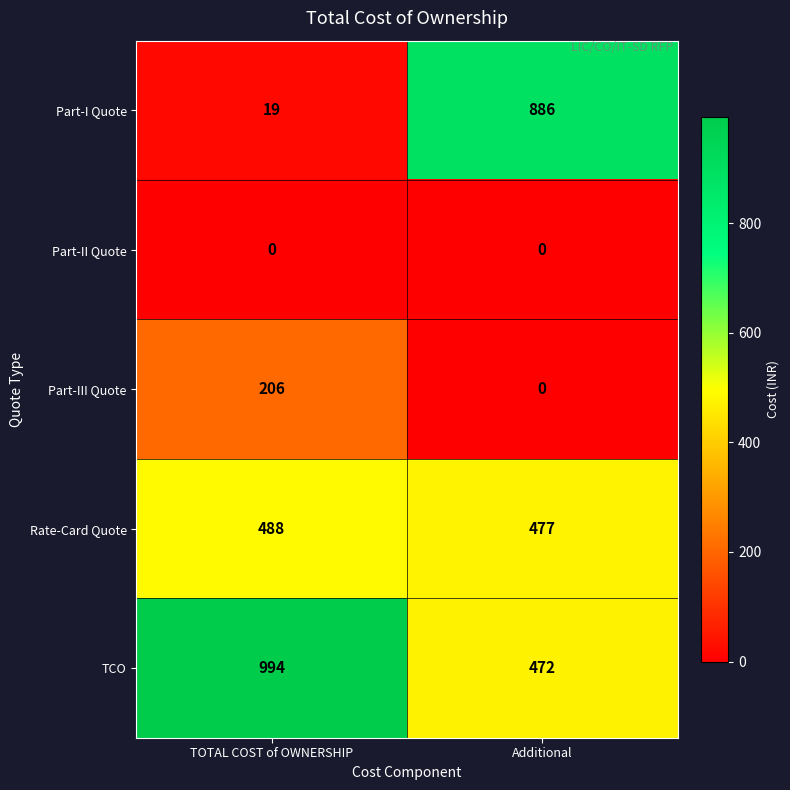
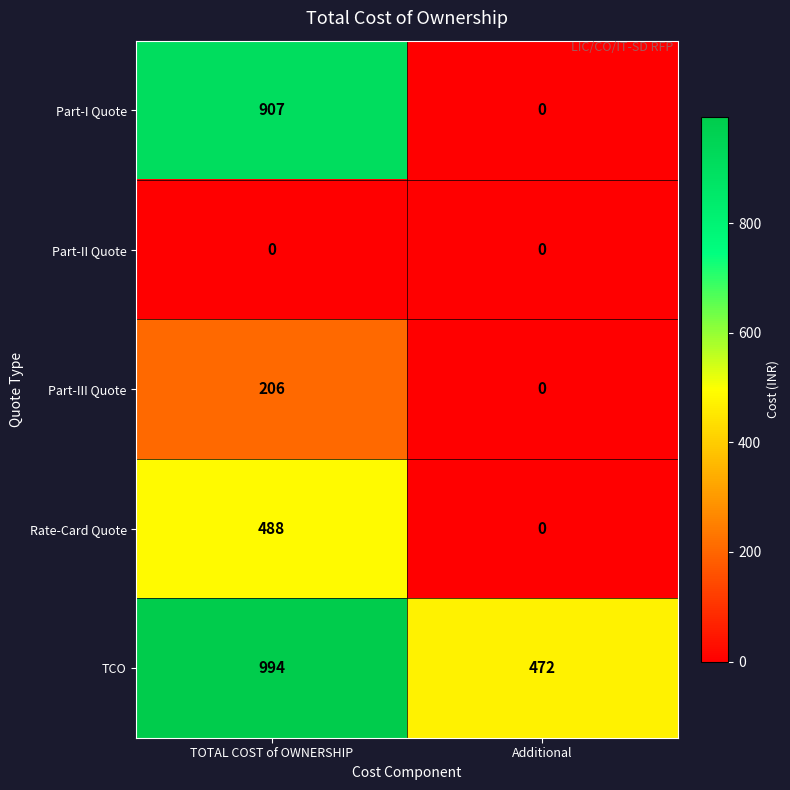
Part-I Quote, TOTAL COST of OWNERSHIP: 19 -> 907
Part-I Quote, Additional: 886 -> 0
Rate-Card Quote, Additional: 477 -> 0
